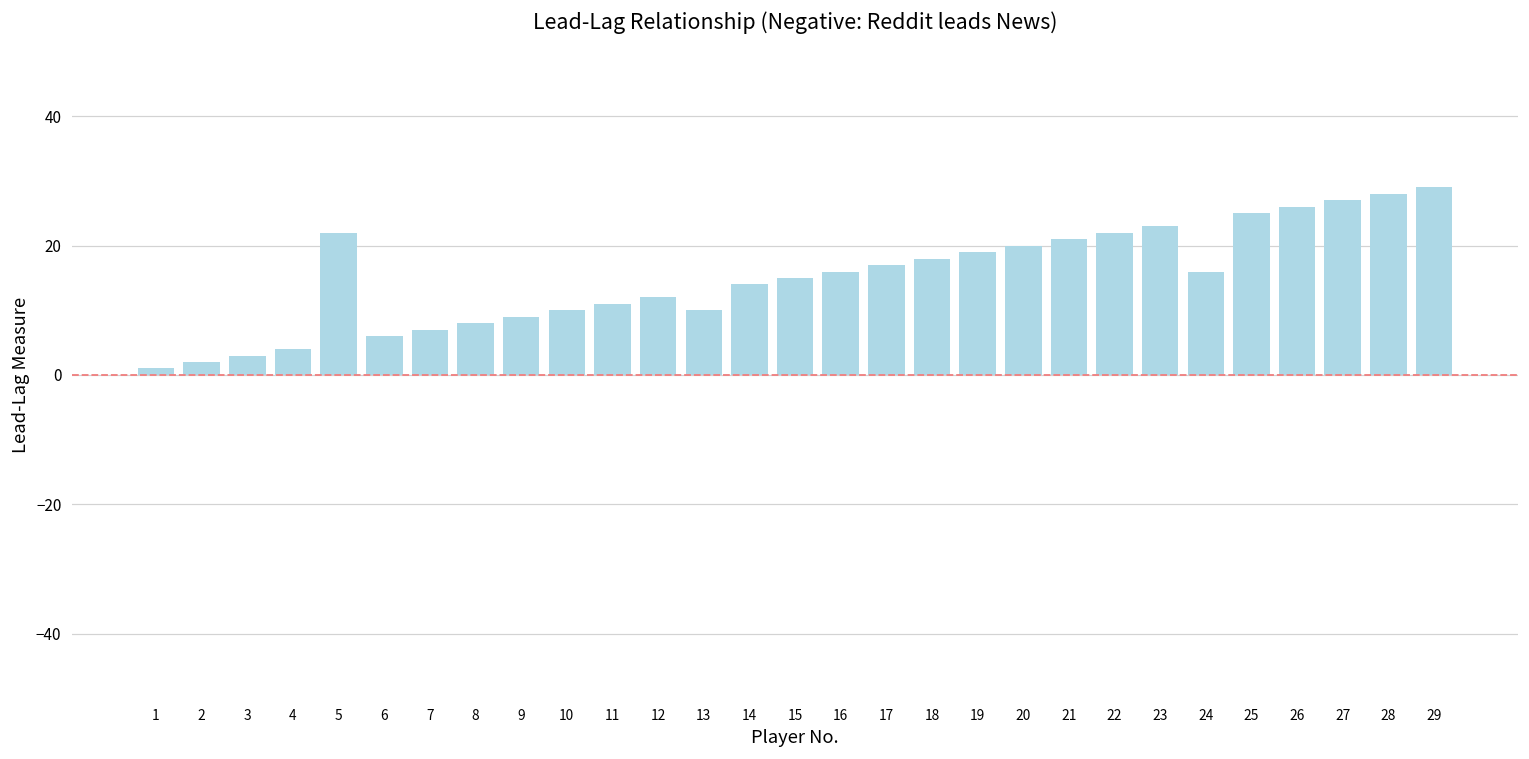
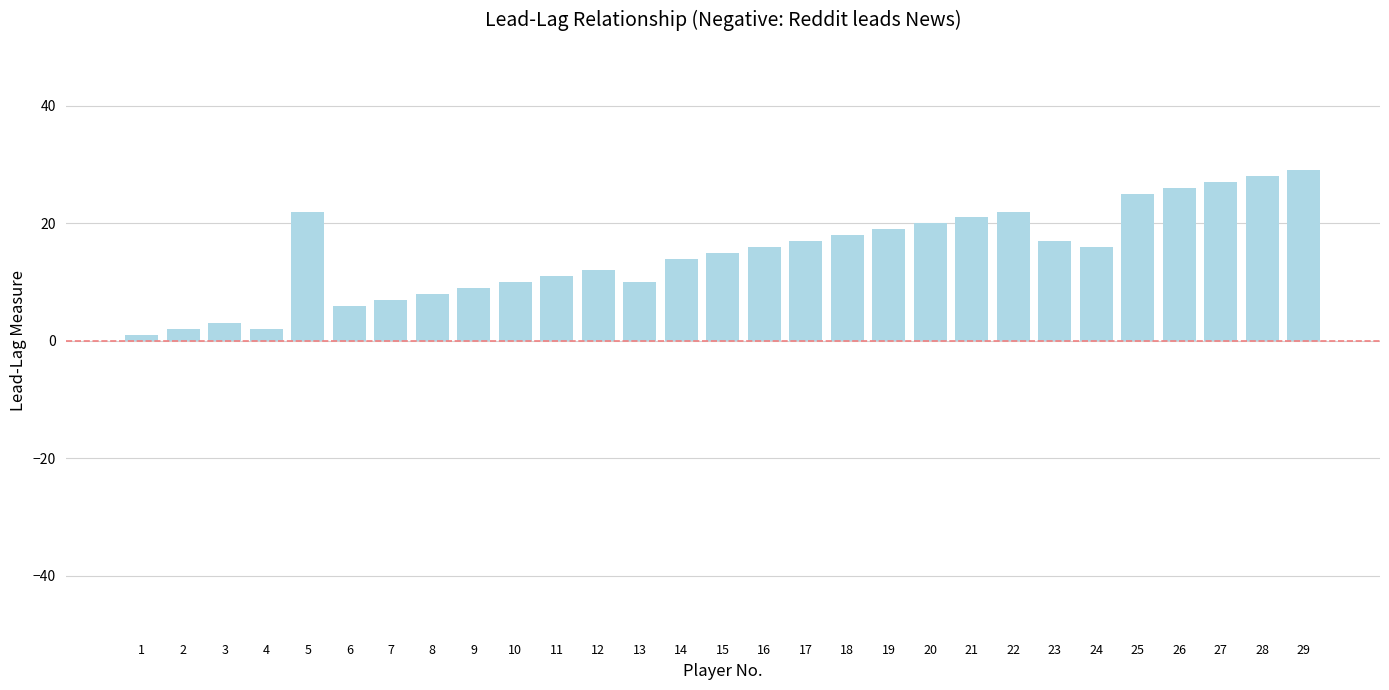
4: 4 -> 2
23: 23 -> 17
